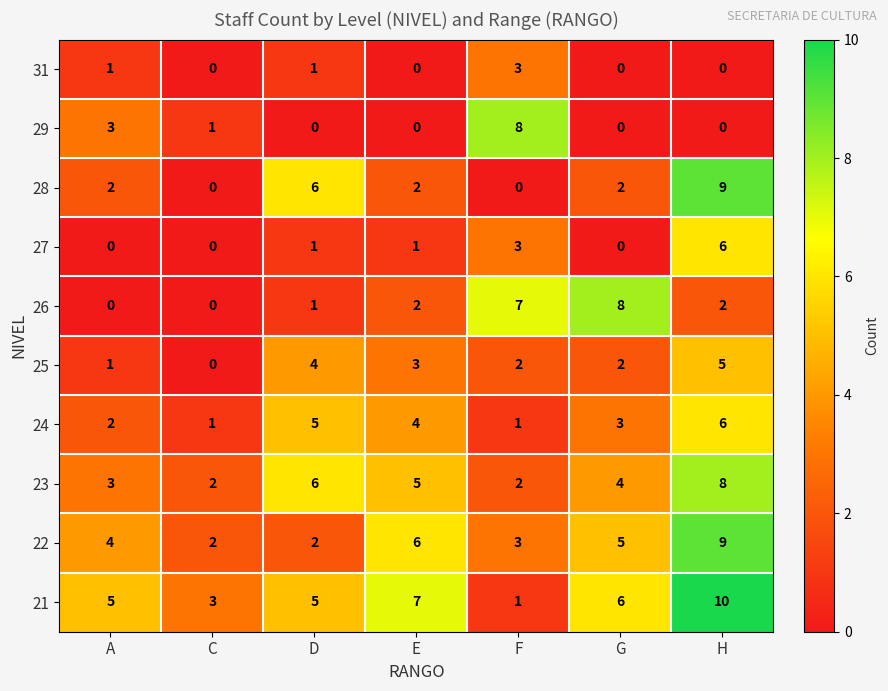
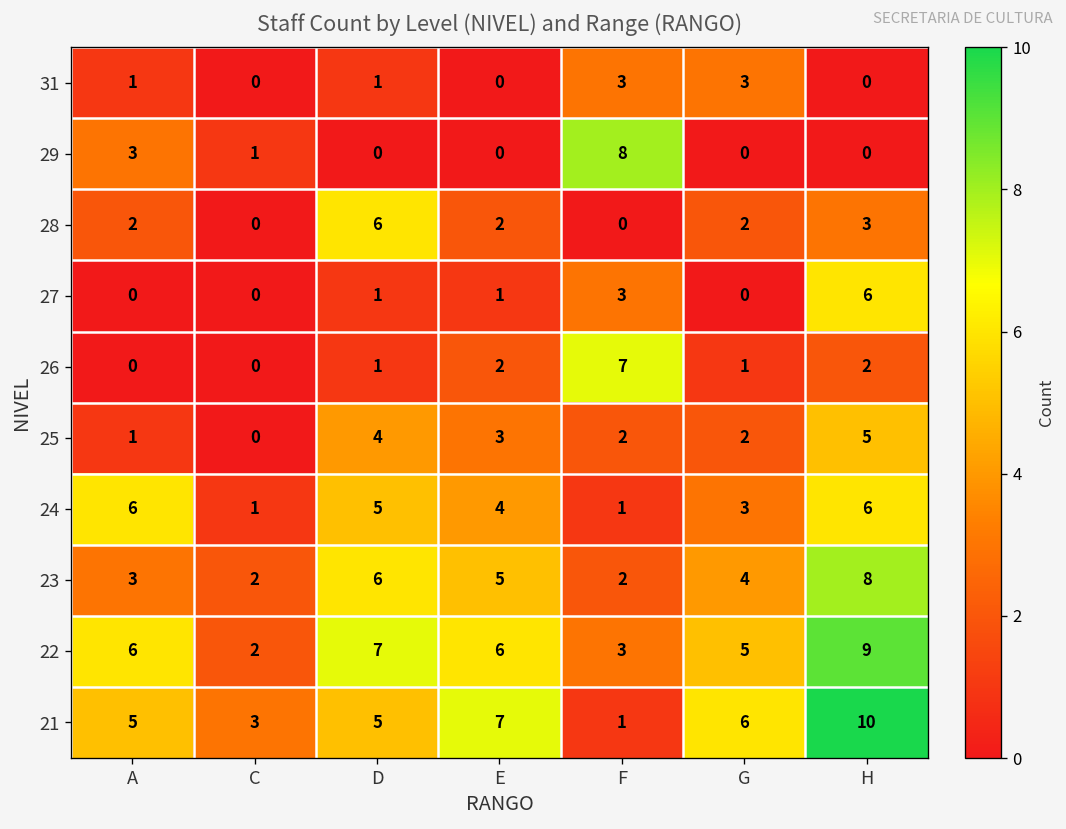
31, G: 0 -> 3
28, H: 9 -> 3
26, G: 8 -> 1
24, A: 2 -> 6
22, A: 4 -> 6
22, D: 2 -> 7
